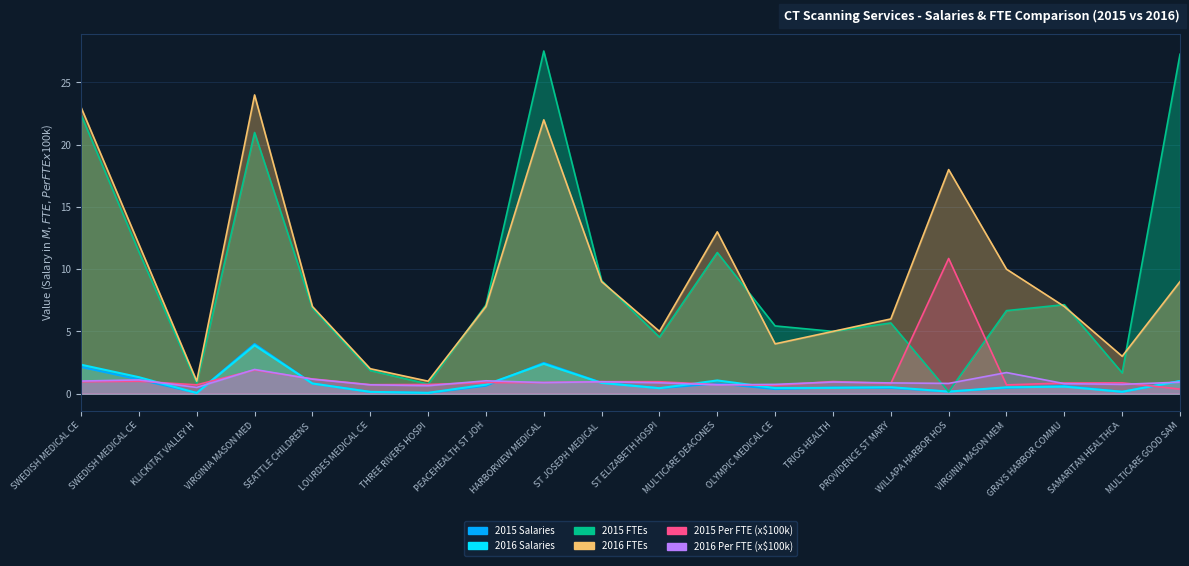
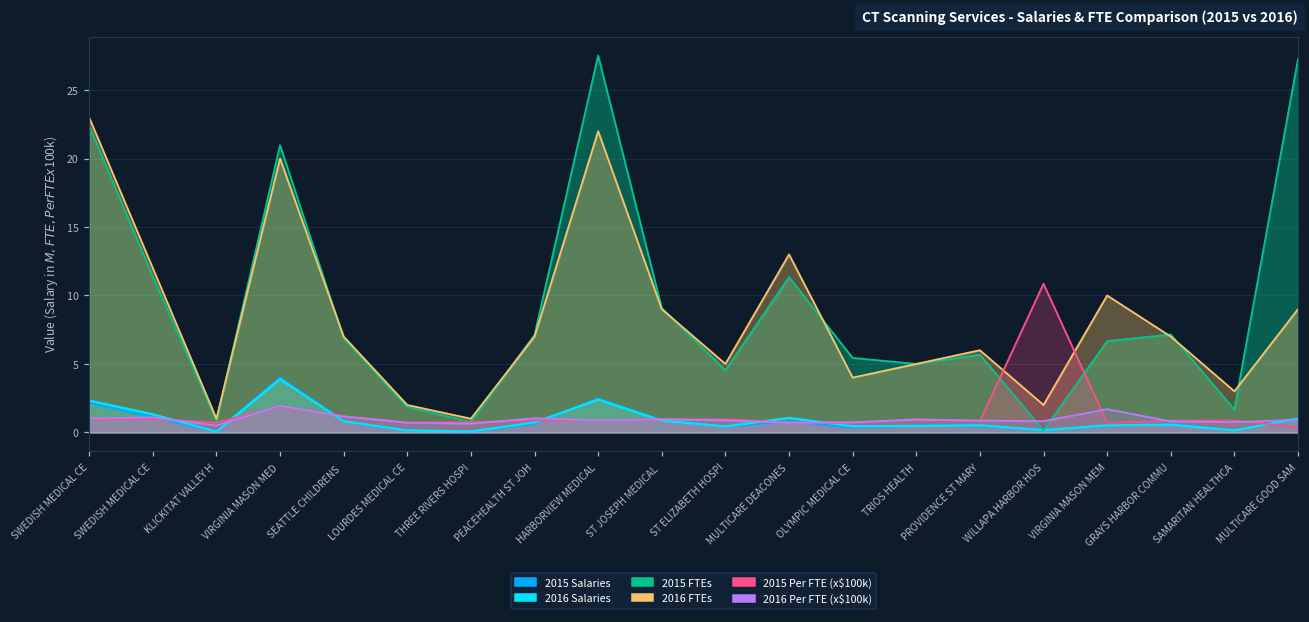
2016 FTEs, VIRGINIA MASON MED: 24 -> 20
2016 FTEs, WILLAPA HARBOR HOS: 18 -> 2
